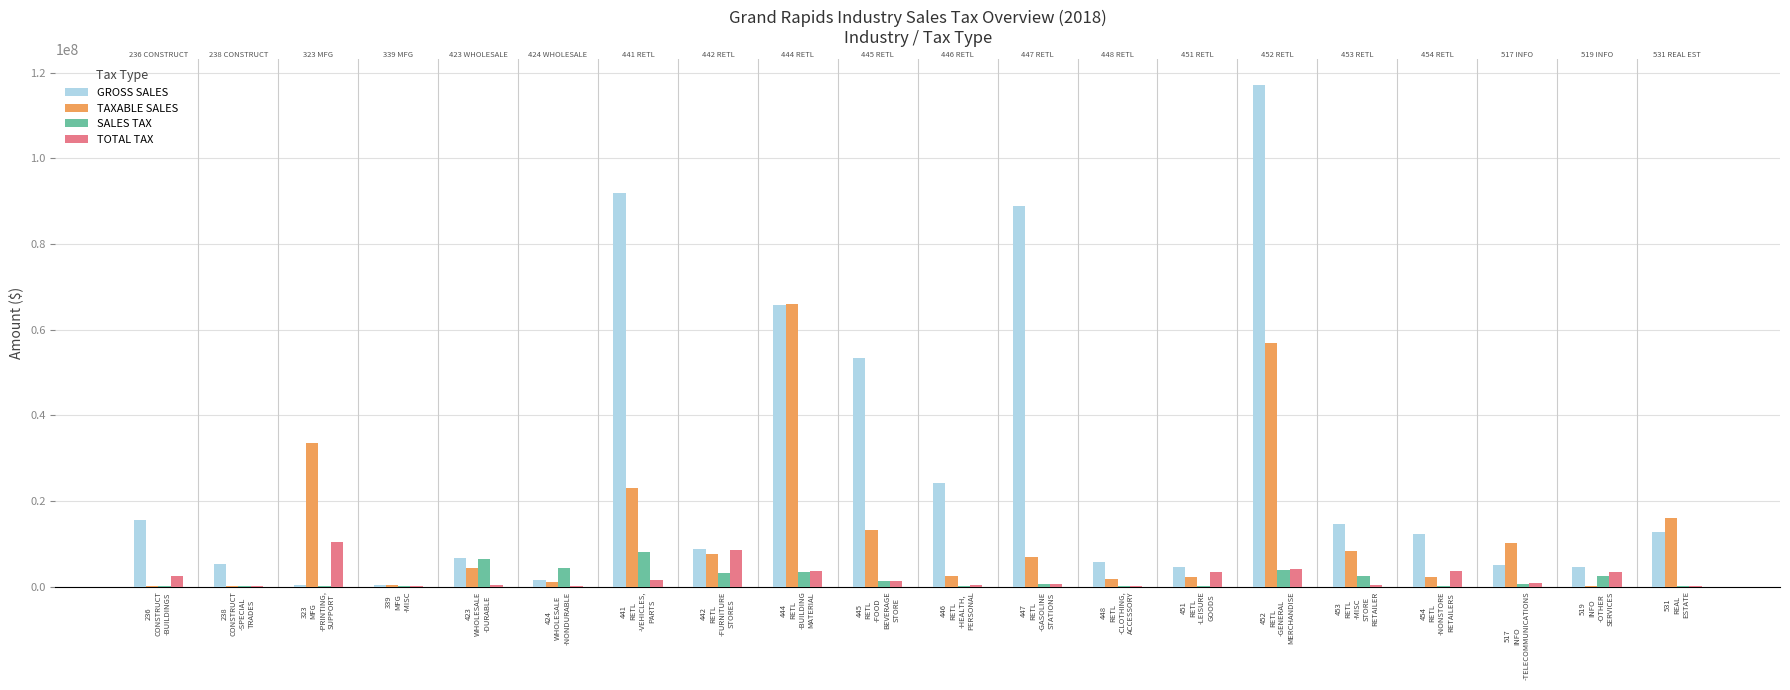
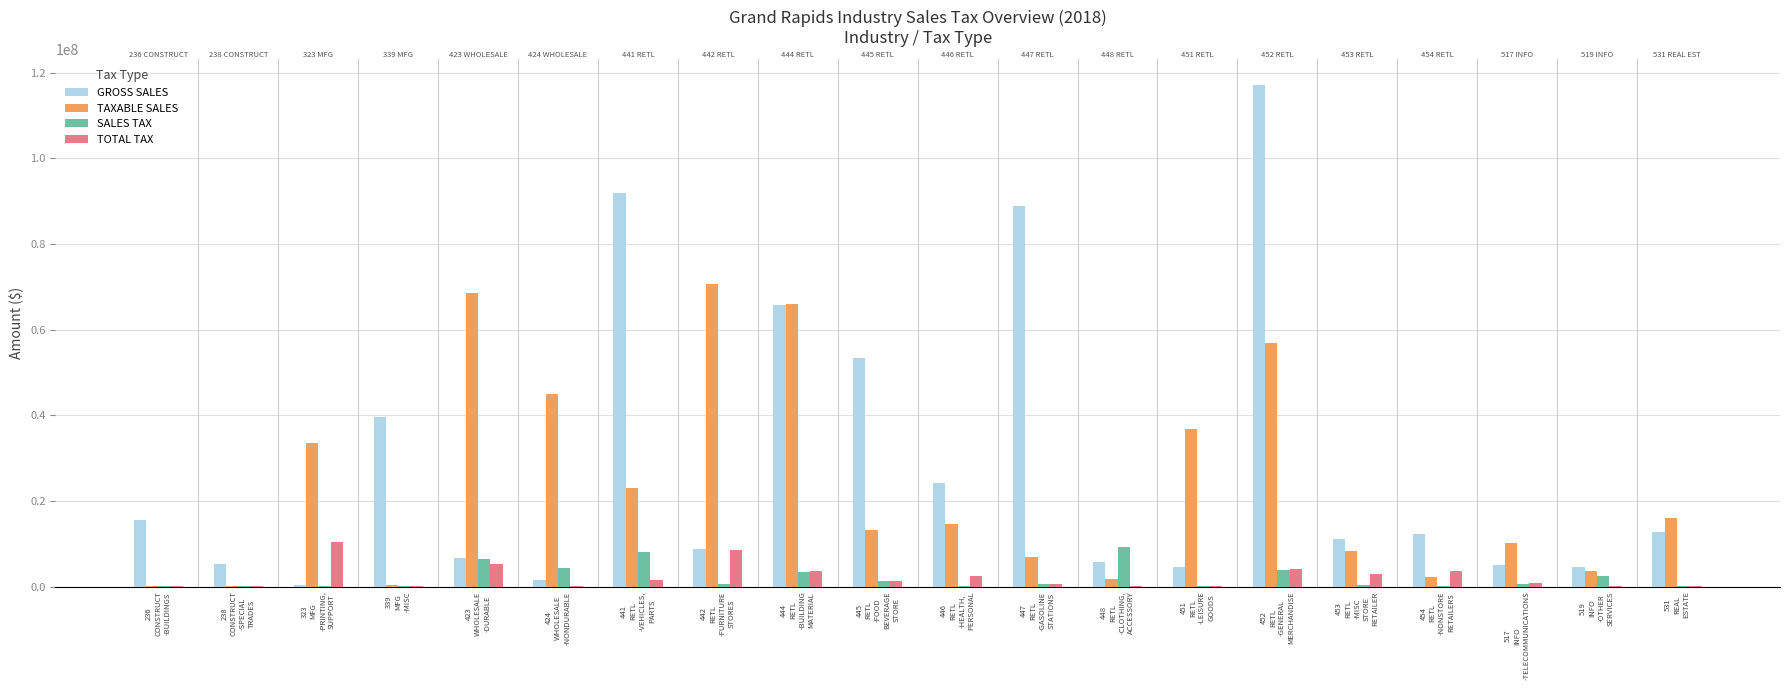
TOTAL TAX, 236 CONSTRUCT -BUILDINGS: 2000000 -> 0
GROSS SALES, 339 MFG -MISC: 0 -> 40000000
TAXABLE SALES, 423 WHOLESALE -DURABLE: 4000000 -> 68000000
TOTAL TAX, 423 WHOLESALE -DURABLE: 0 -> 5000000
TAXABLE SALES, 424 WHOLESALE -NONDURABLE: 1000000 -> 45000000
TAXABLE SALES, 442 RETL -FURNITURE STORES: 8000000 -> 71000000
SALES TAX, 442 RETL -FURNITURE STORES: 3000000 -> 1000000
TAXABLE SALES, 446 RETL -HEALTH, PERSONAL: 2000000 -> 15000000
TOTAL TAX, 446 RETL -HEALTH, PERSONAL: 0 -> 2000000
SALES TAX, 448 RETL -CLOTHING, ACCESSORY: 0 -> 9000000
TAXABLE SALES, 451 RETL -LEISURE GOODS: 2000000 -> 37000000
TOTAL TAX, 451 RETL -LEISURE GOODS: 3000000 -> 0
GROSS SALES, 453 RETL -MISC STORE RETAILER: 15000000 -> 11000000
SALES TAX, 453 RETL -MISC STORE RETAILER: 2000000 -> 0
TOTAL TAX, 453 RETL -MISC STORE RETAILER: 0 -> 3000000
TAXABLE SALES, 519 INFO -OTHER SERVICES: 0 -> 4000000
TOTAL TAX, 519 INFO -OTHER SERVICES: 3000000 -> 0
